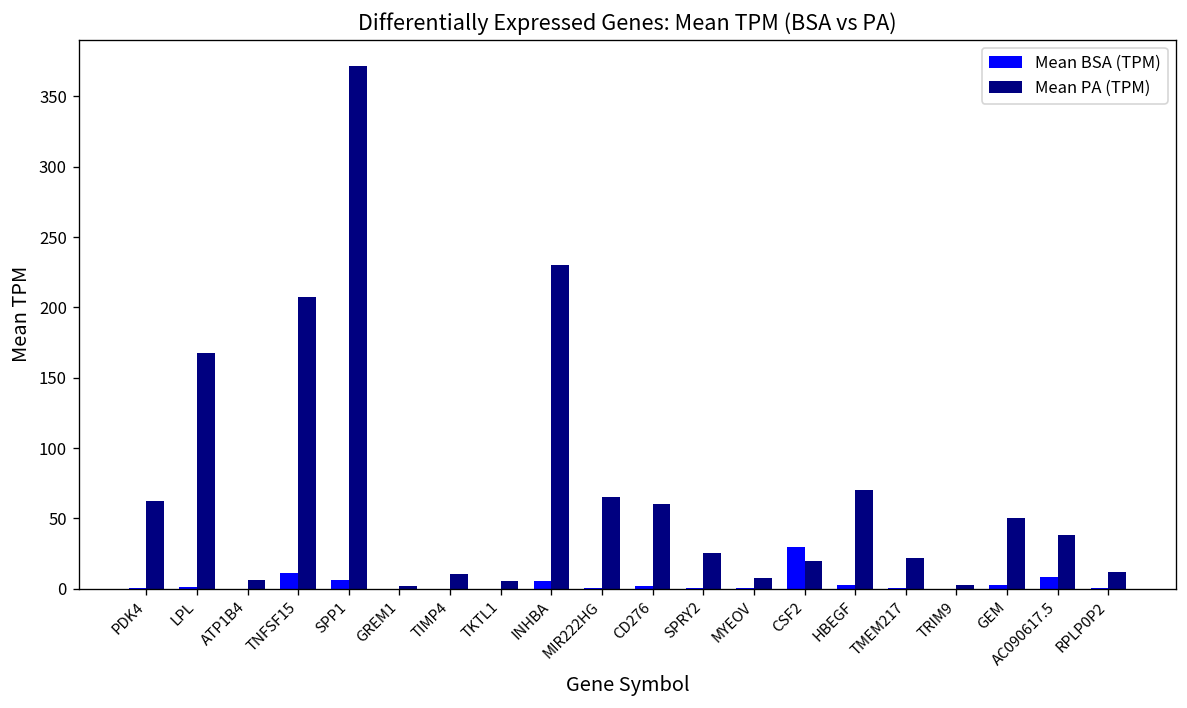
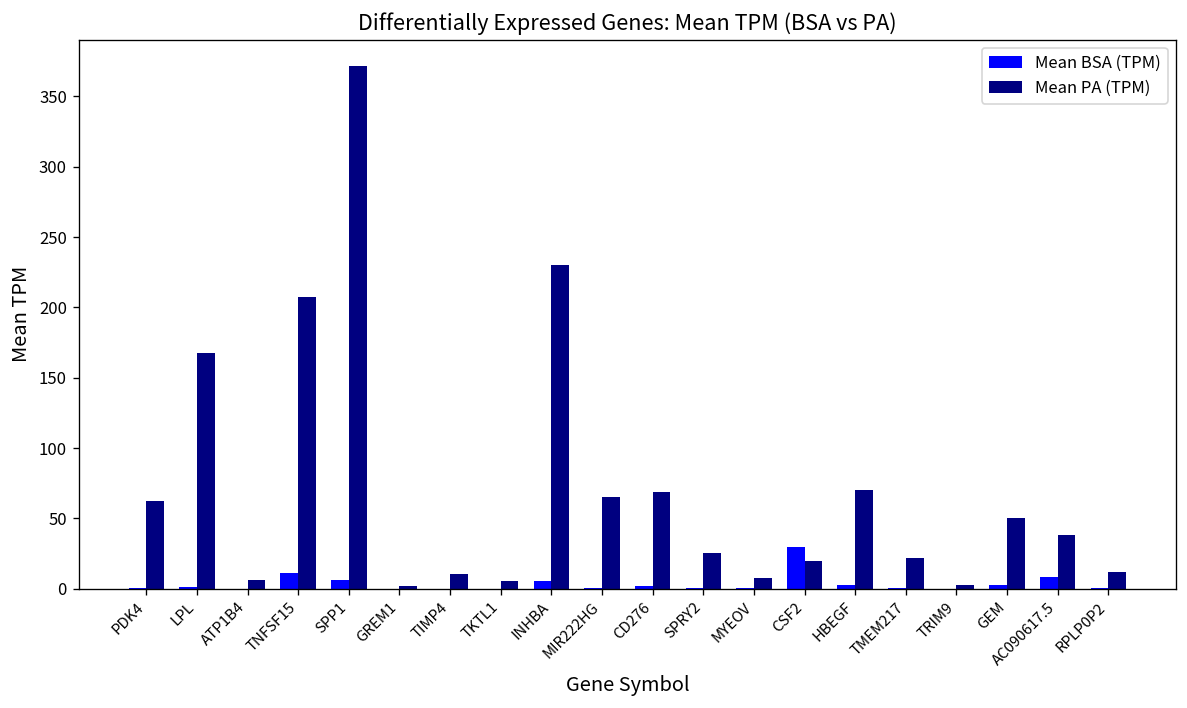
Mean PA (TPM), CD276: 60 -> 69
